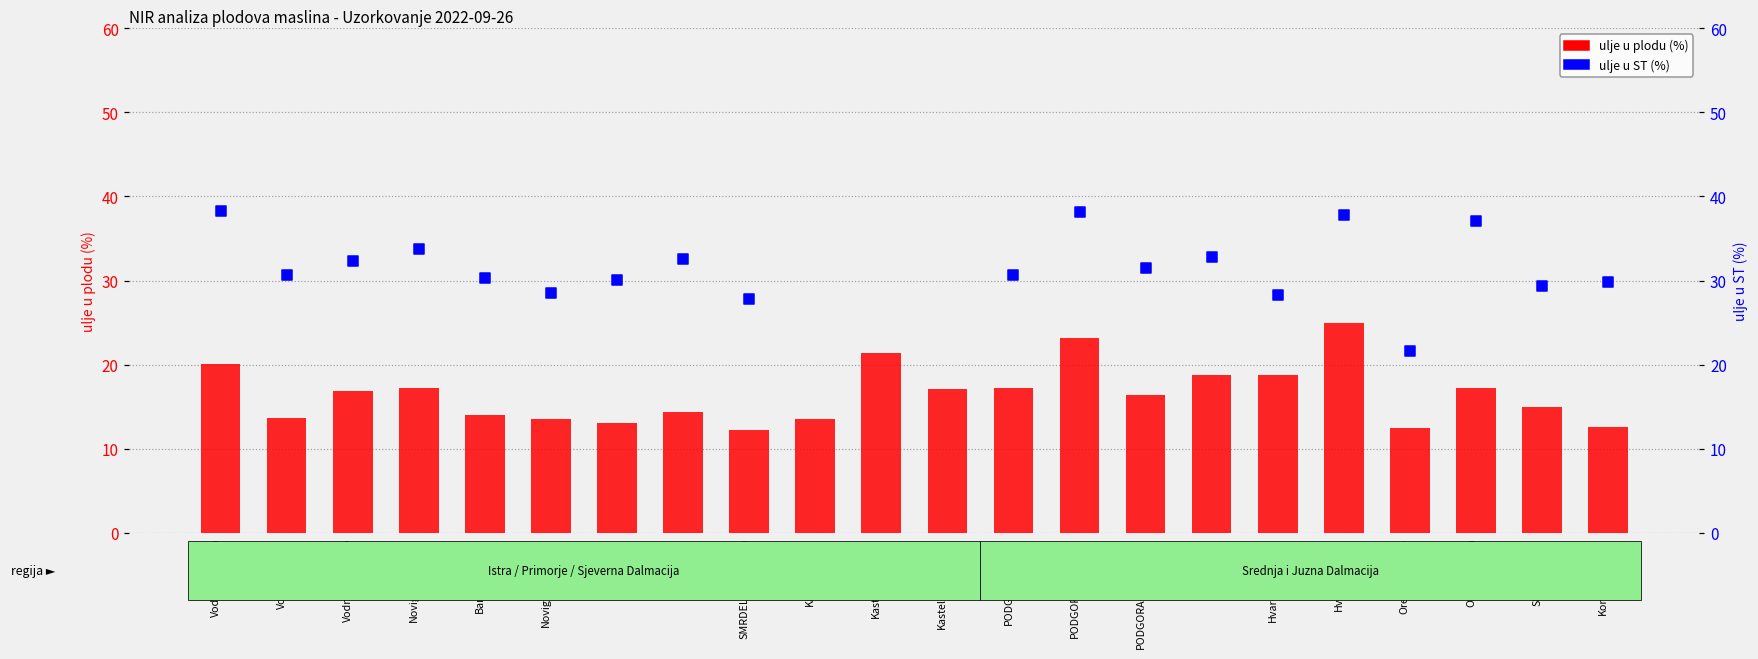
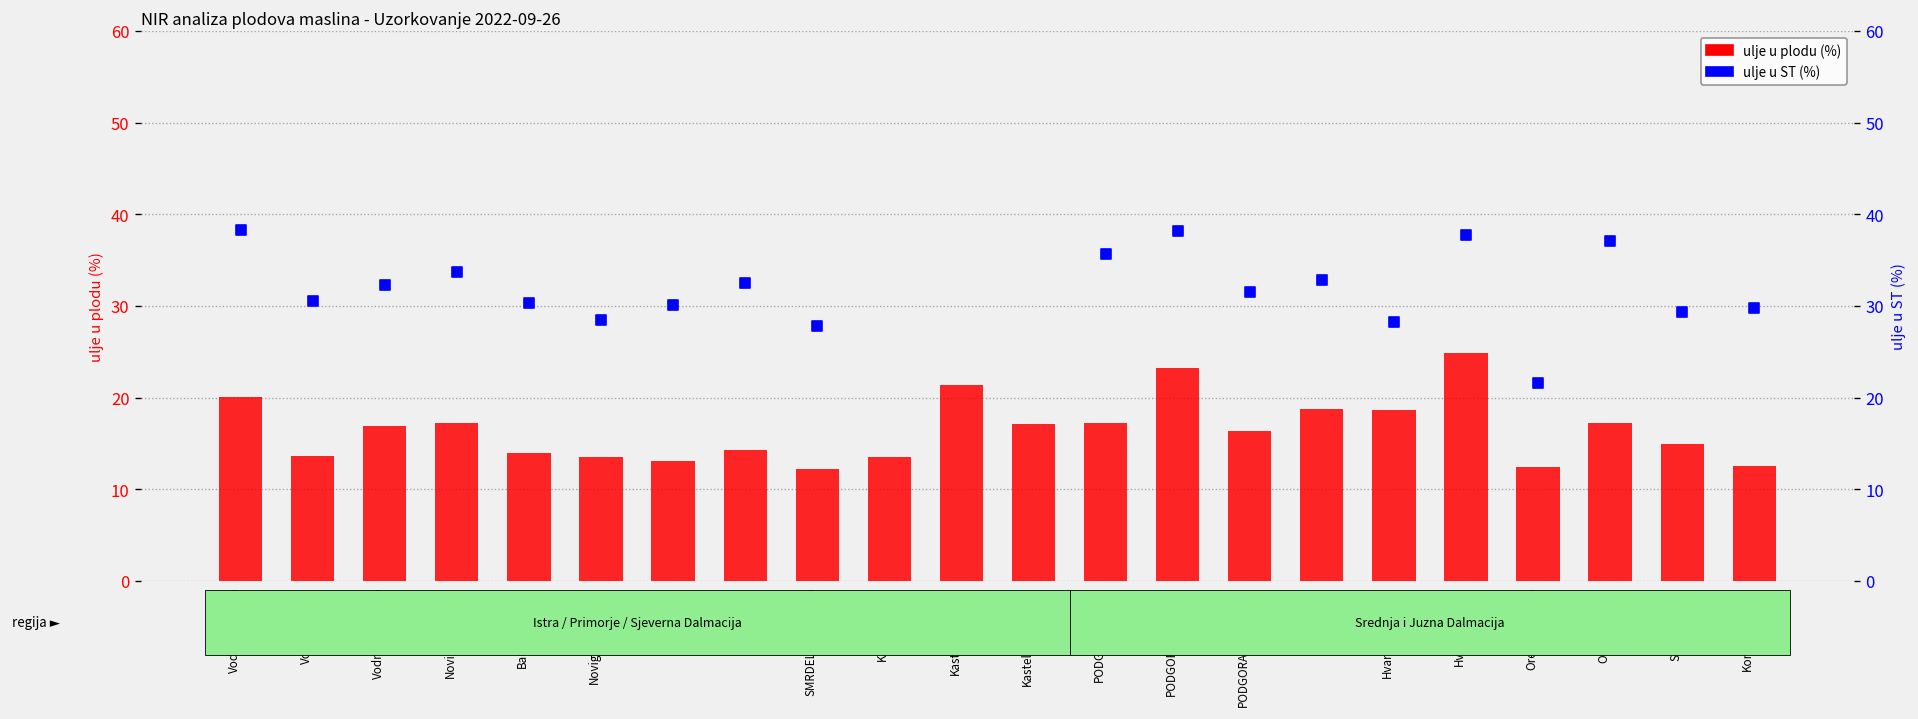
ulje u ST (%), PODGORA-Oblica: 31 -> 36
